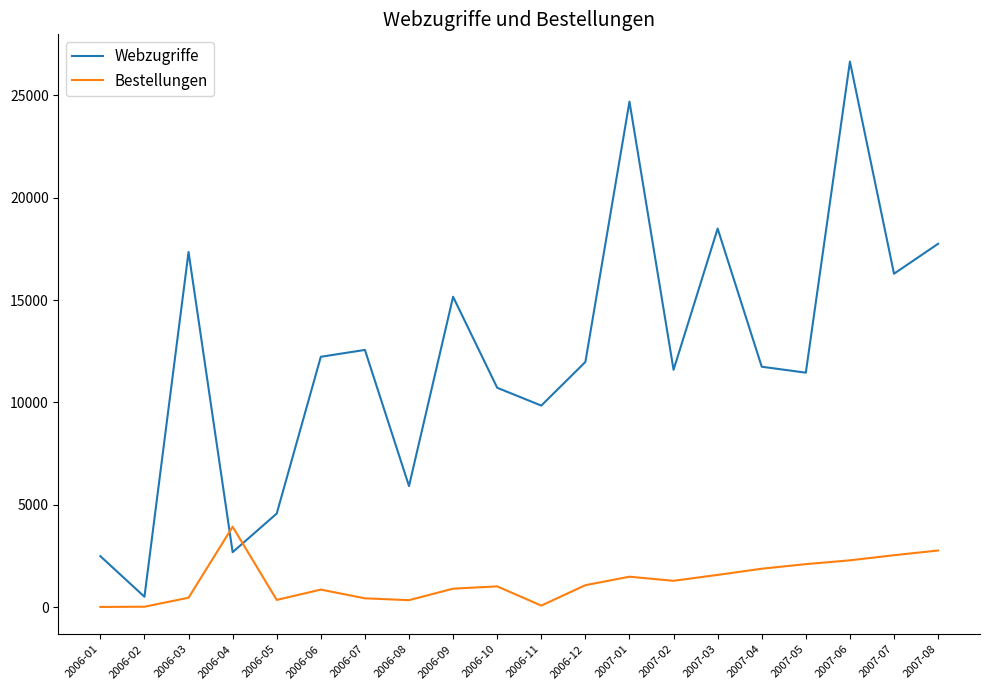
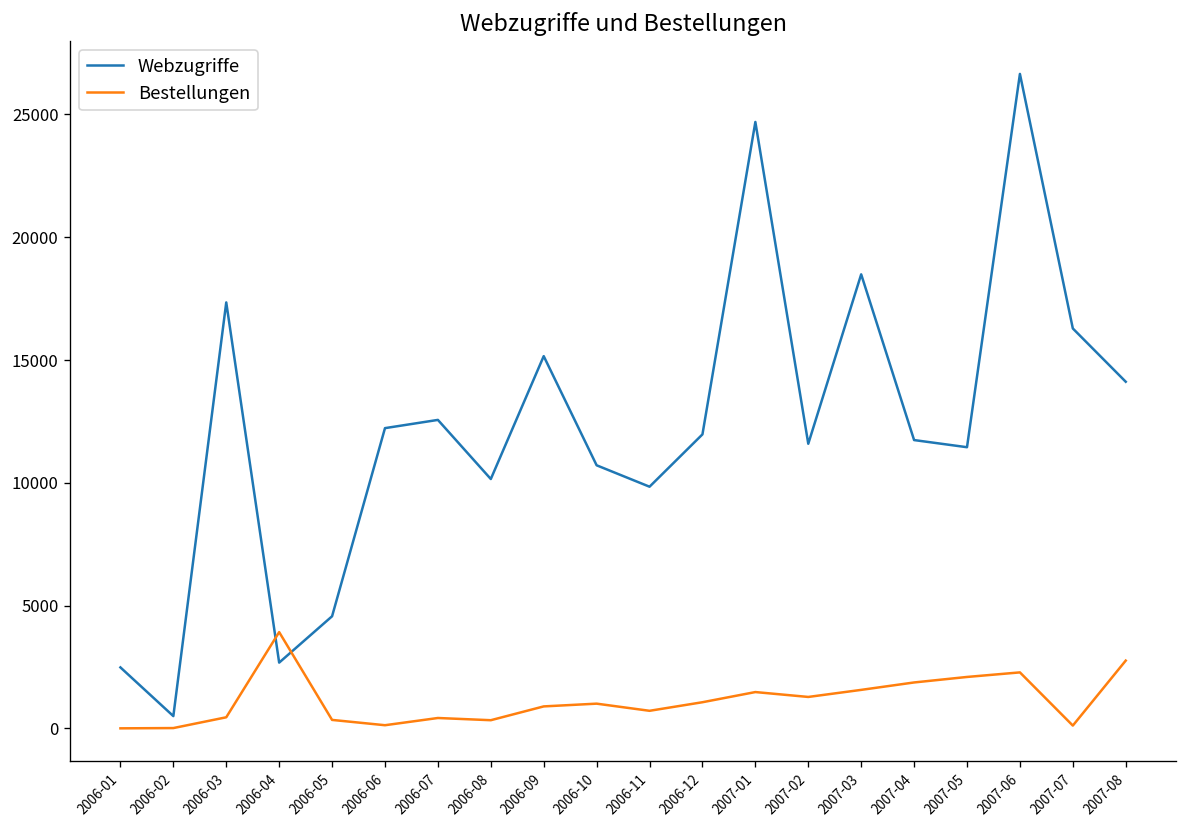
Bestellungen, 2006-06: 900 -> 100
Webzugriffe, 2006-08: 5900 -> 10200
Bestellungen, 2006-11: 100 -> 700
Bestellungen, 2007-07: 2500 -> 100
Webzugriffe, 2007-08: 17800 -> 14100
